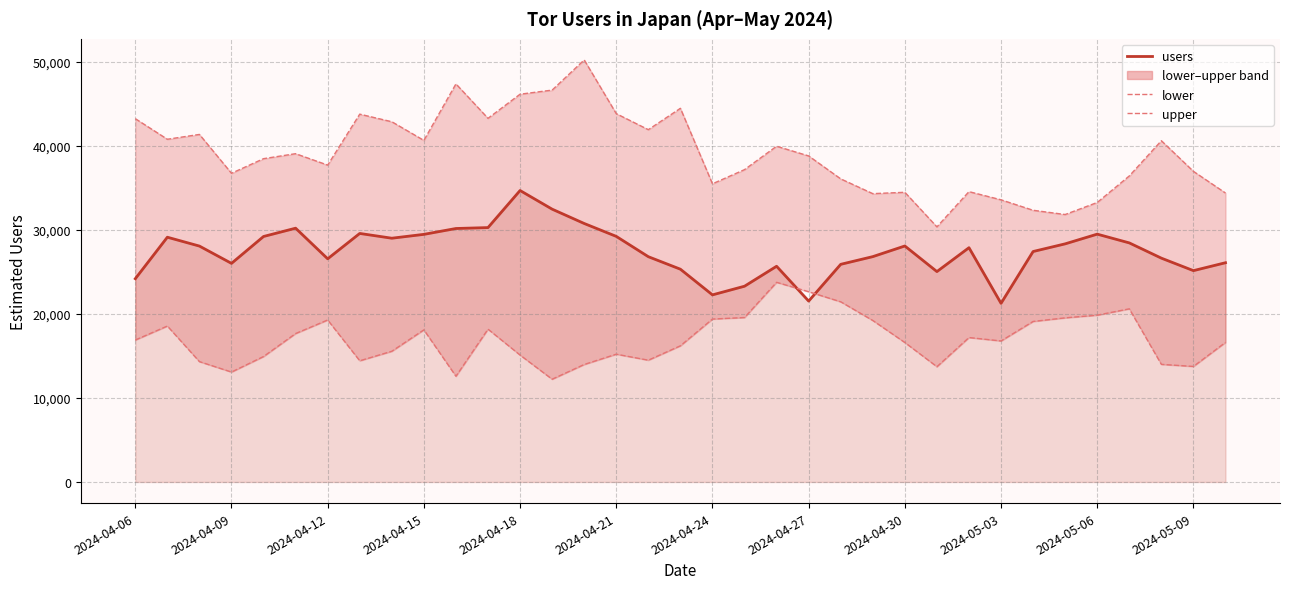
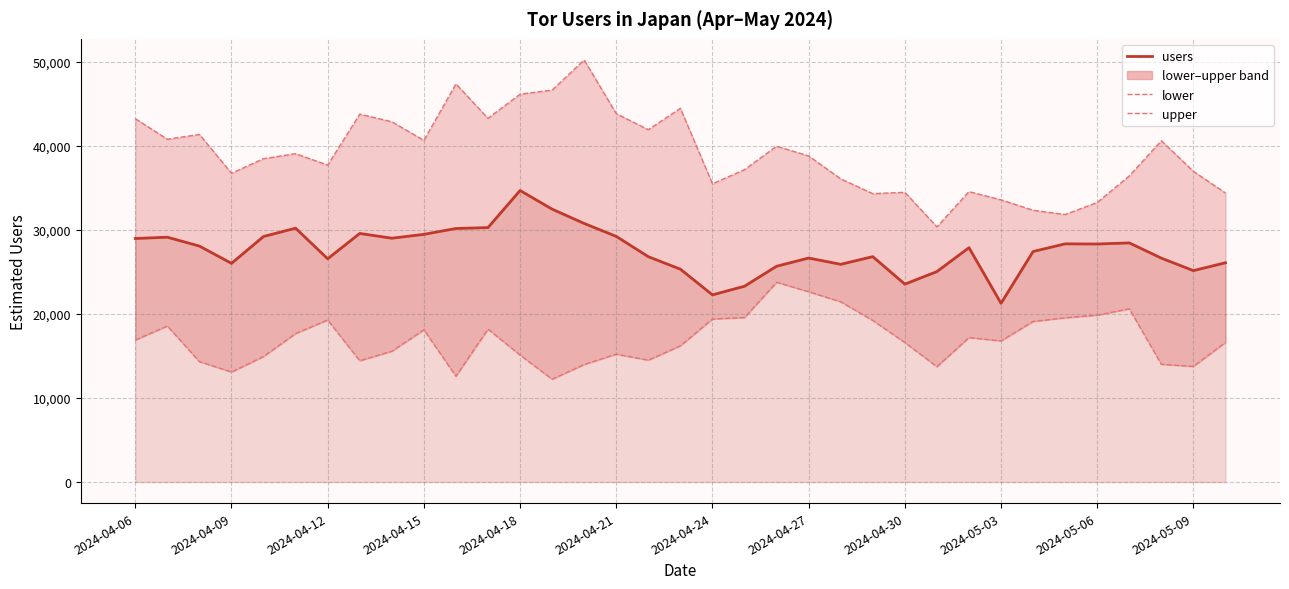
users, 2024-04-06: 24,000 -> 29,000
users, 2024-04-27: 22,000 -> 27,000
users, 2024-04-30: 28,000 -> 24,000
users, 2024-05-06: 29,000 -> 28,000
